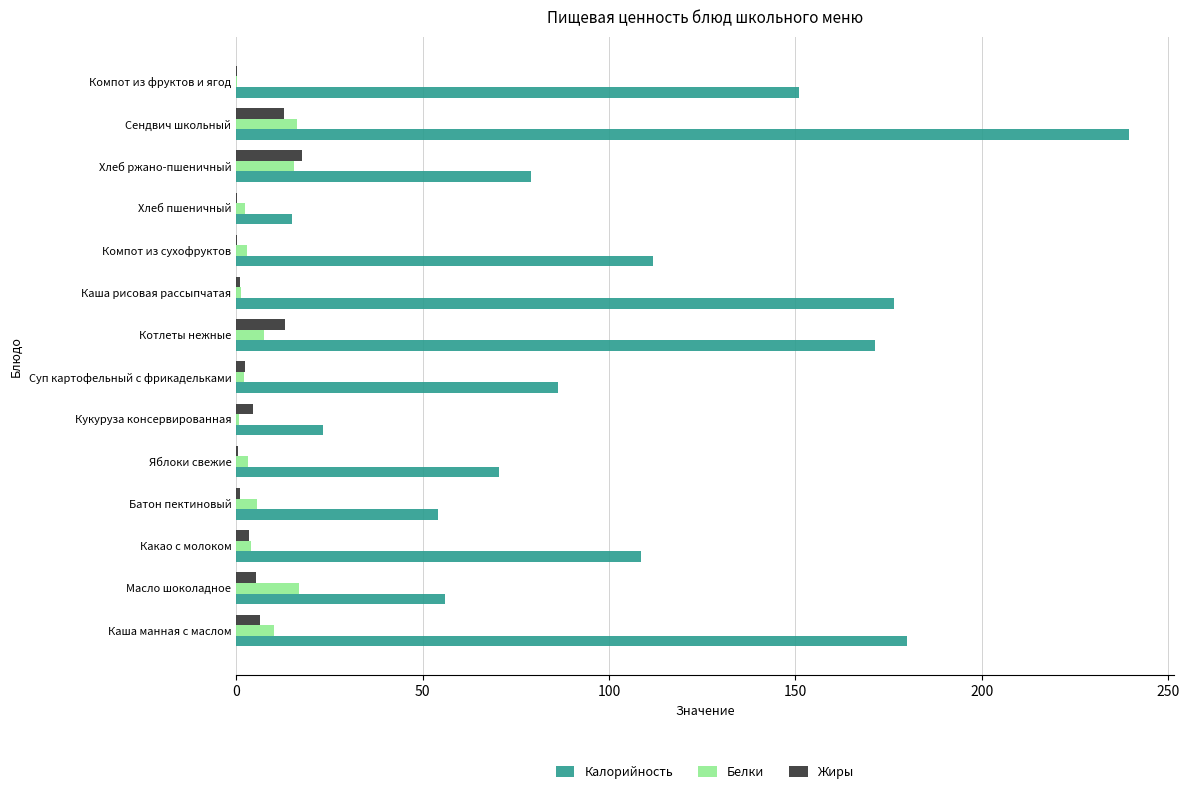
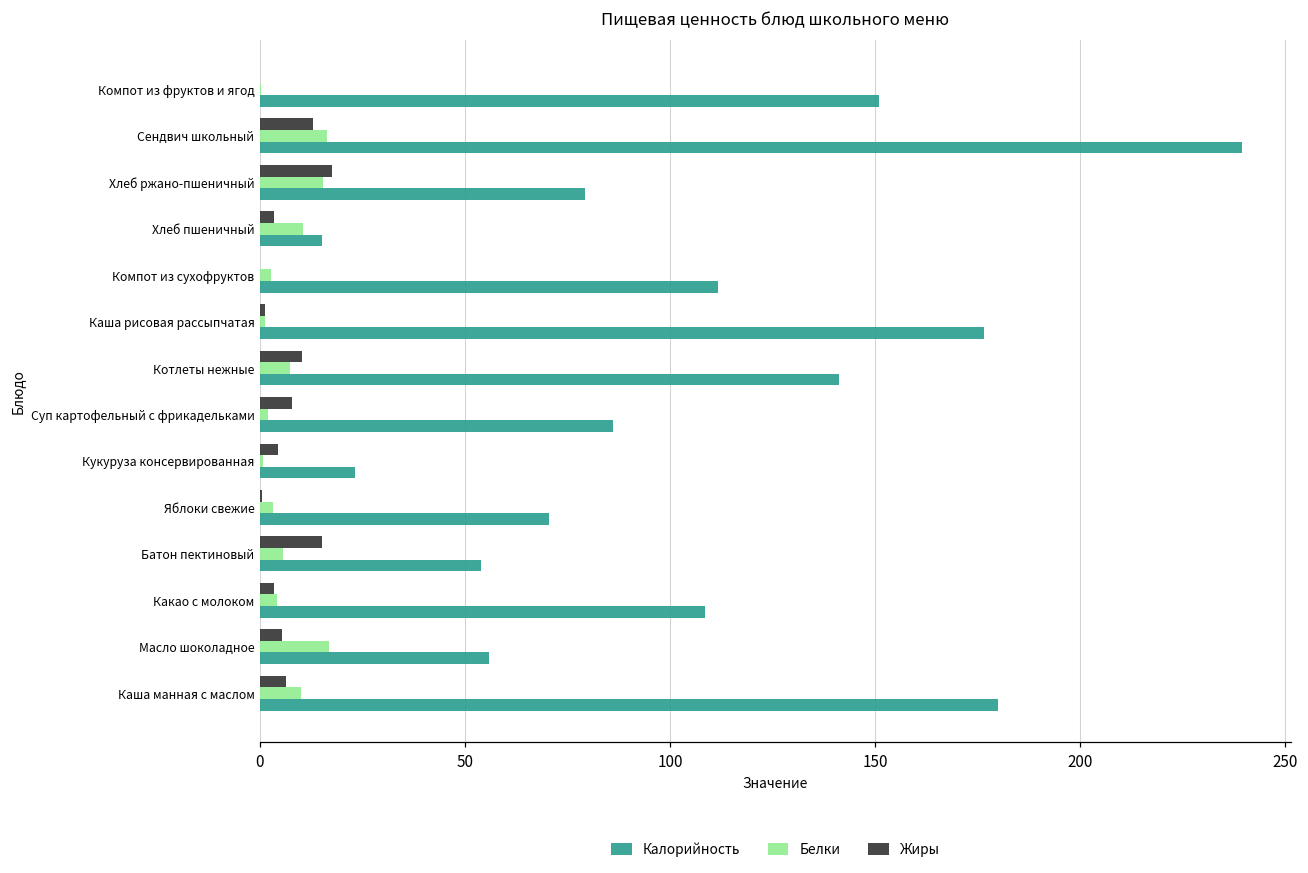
Жиры, Хлеб пшеничный: 0 -> 3
Белки, Хлеб пшеничный: 2 -> 11
Жиры, Котлеты нежные: 13 -> 10
Калорийность, Котлеты нежные: 171 -> 141
Жиры, Суп картофельный с фрикадельками: 2 -> 8
Жиры, Батон пектиновый: 1 -> 15
